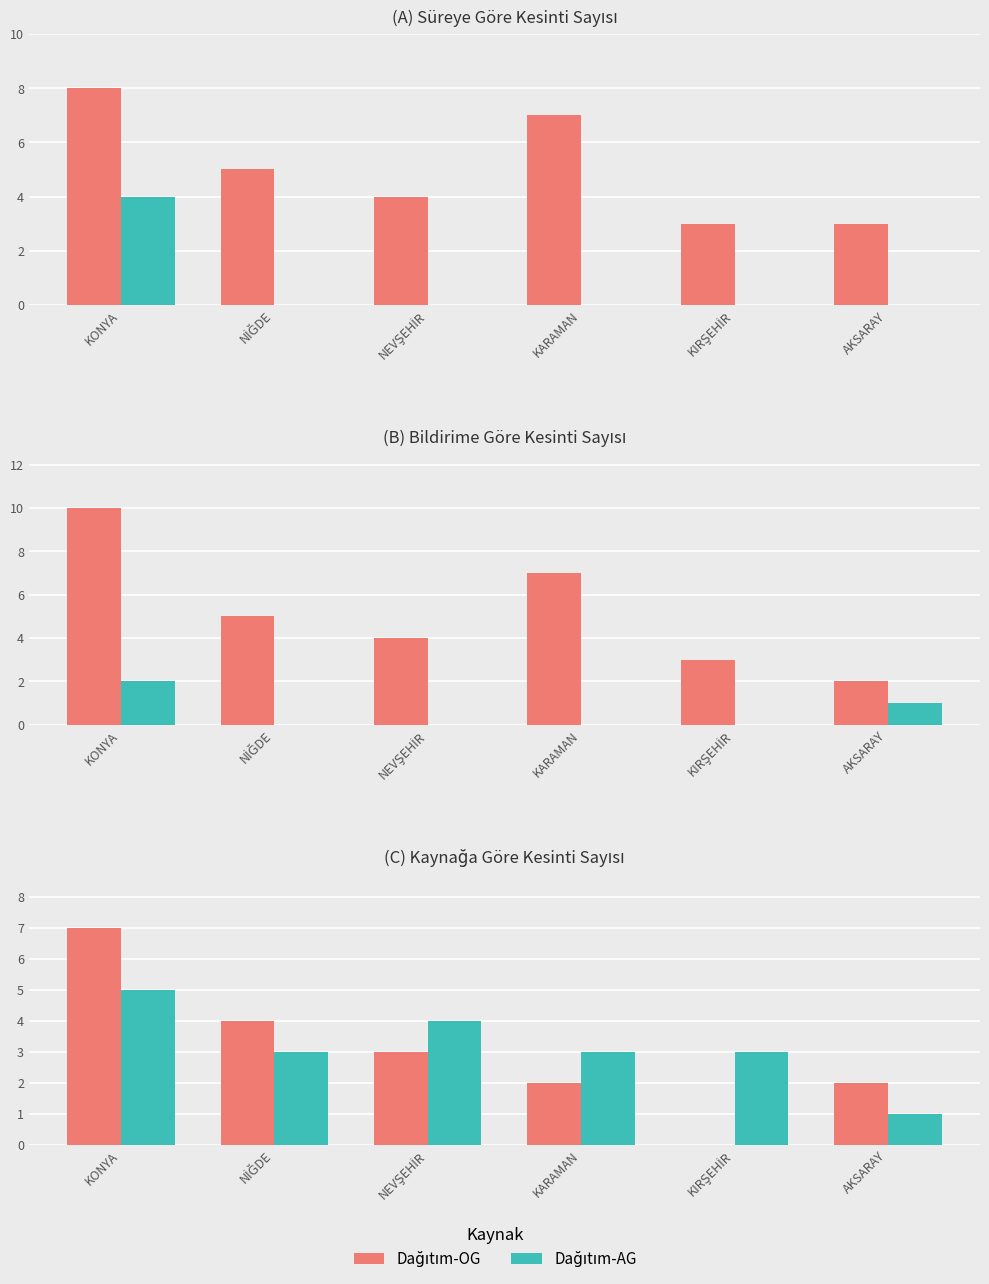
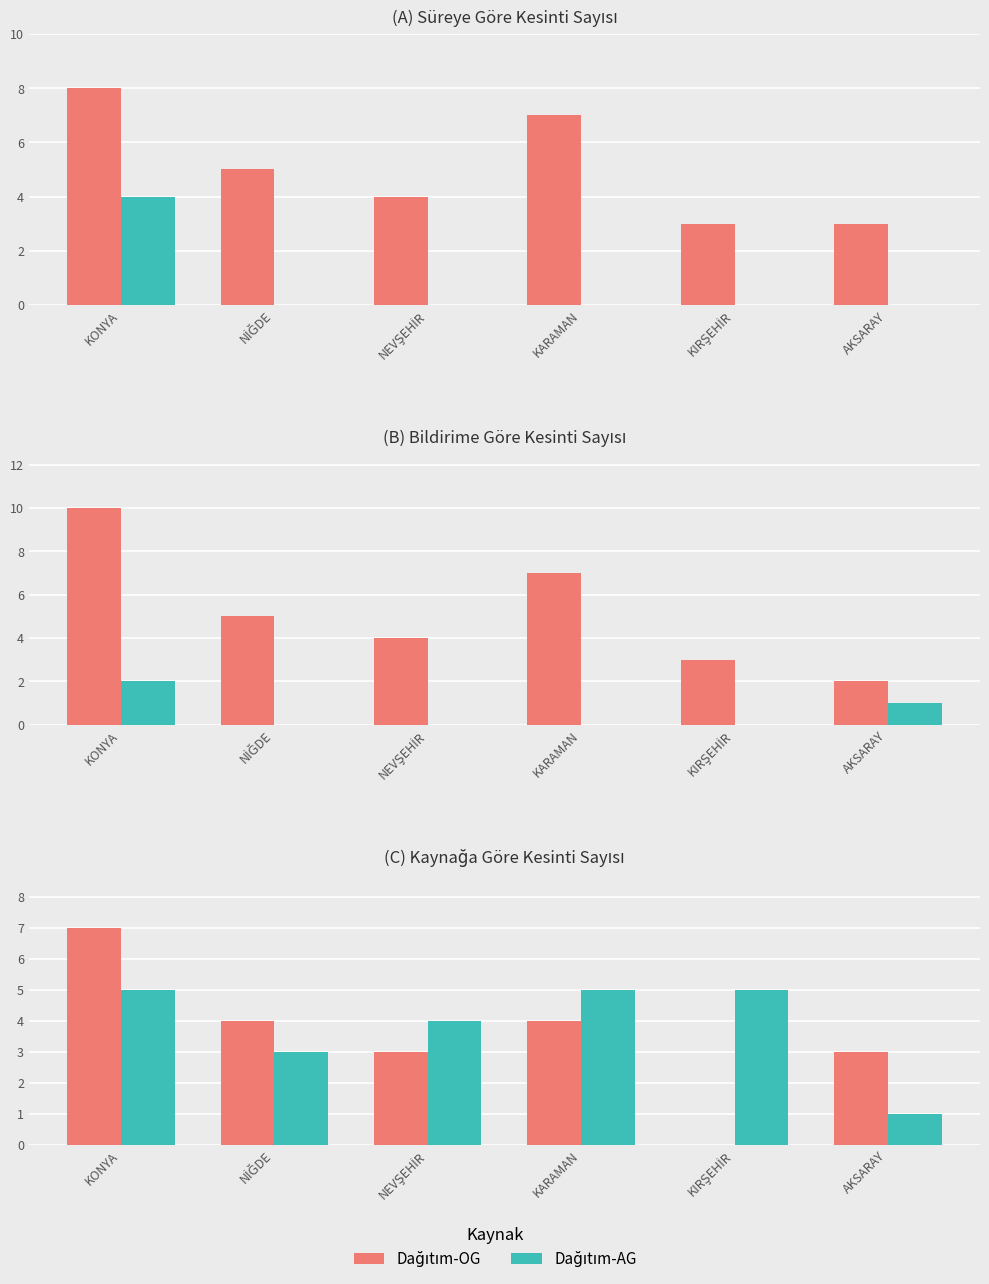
(C) Kaynağa Göre Kesinti Sayısı, Dağıtım-OG, KARAMAN: 2 -> 4
(C) Kaynağa Göre Kesinti Sayısı, Dağıtım-AG, KARAMAN: 3 -> 5
(C) Kaynağa Göre Kesinti Sayısı, Dağıtım-AG, KIRŞEHİR: 3 -> 5
(C) Kaynağa Göre Kesinti Sayısı, Dağıtım-OG, AKSARAY: 2 -> 3
